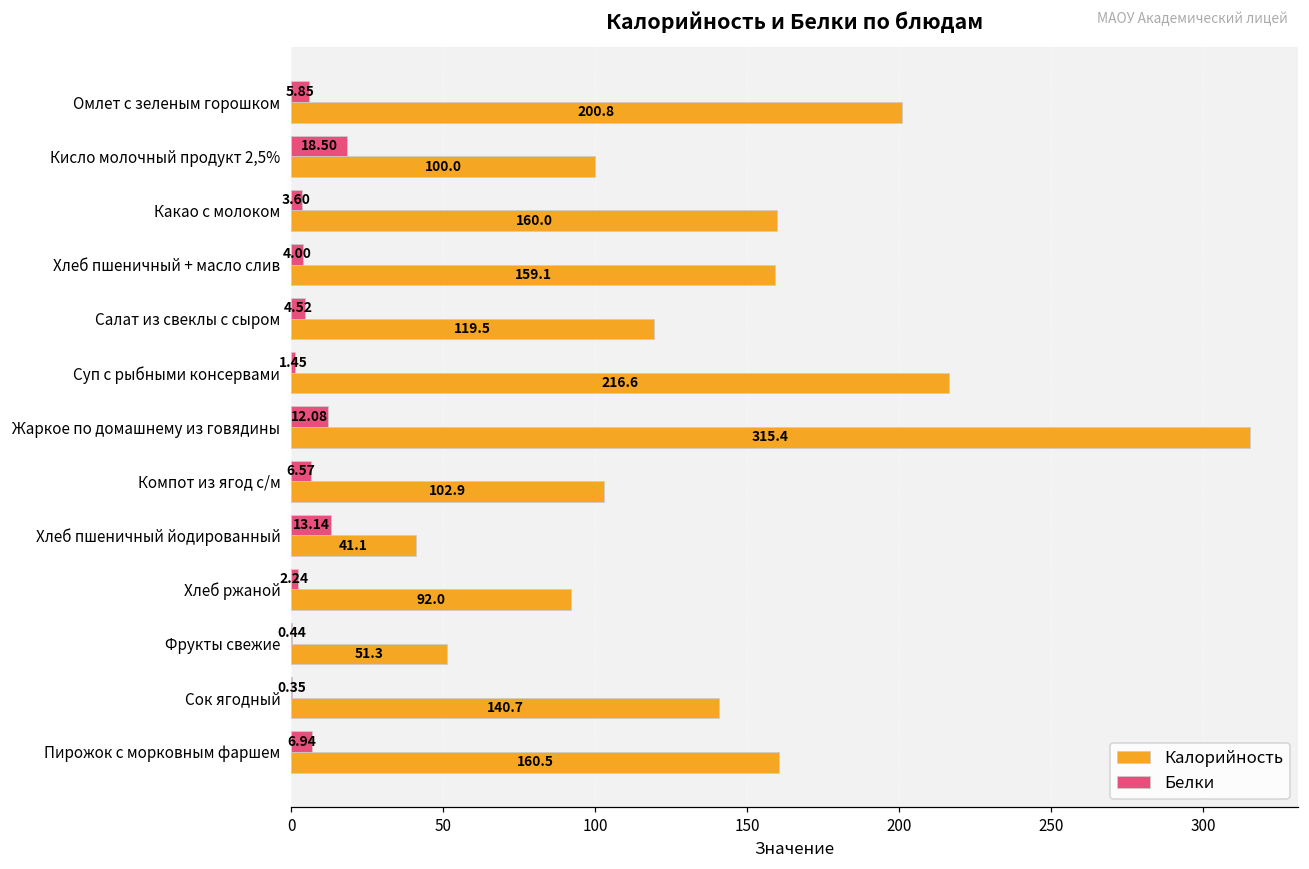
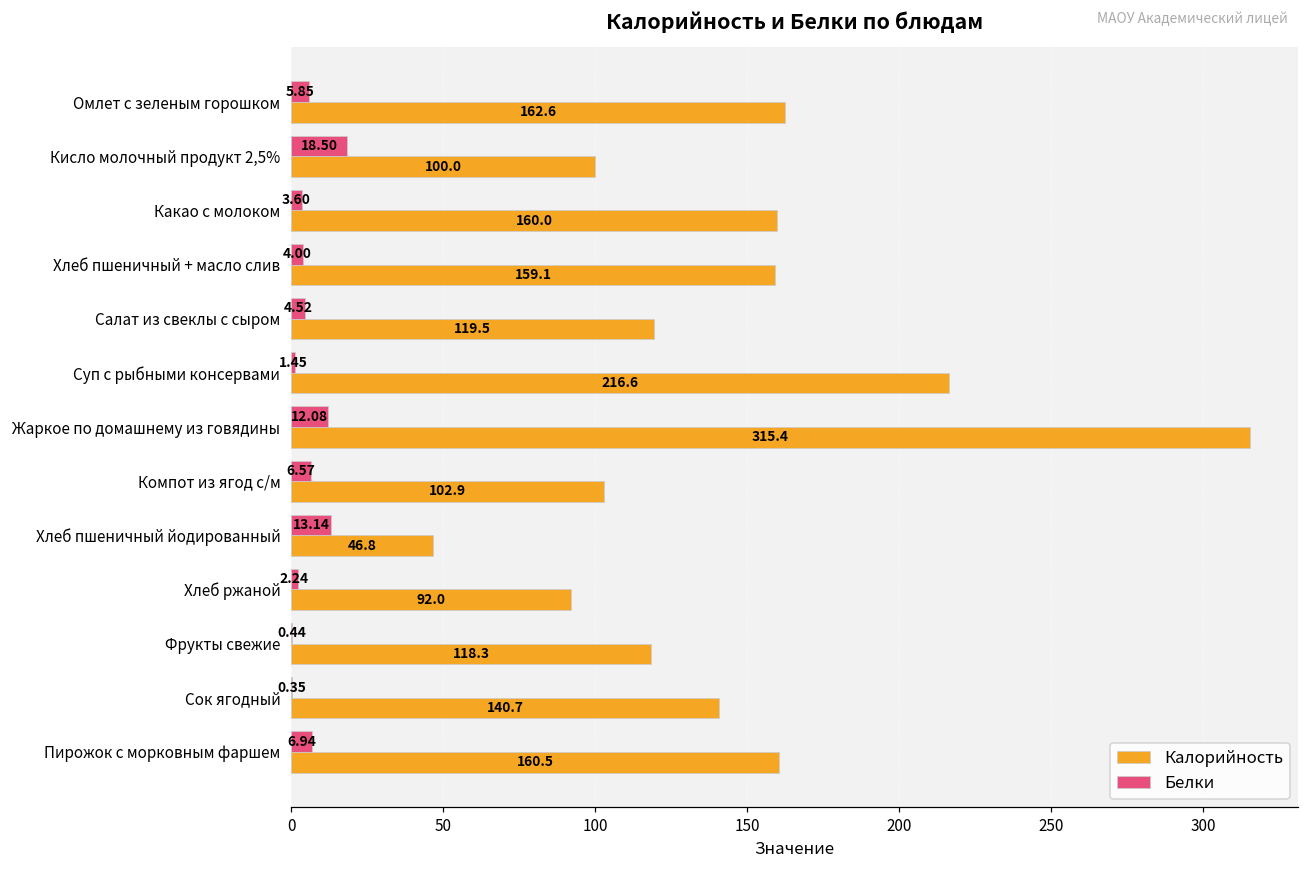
Калорийность, Омлет с зеленым горошком: 200.8 -> 162.6
Калорийность, Хлеб пшеничный йодированный: 41.1 -> 46.8
Калорийность, Фрукты свежие: 51.3 -> 118.3
